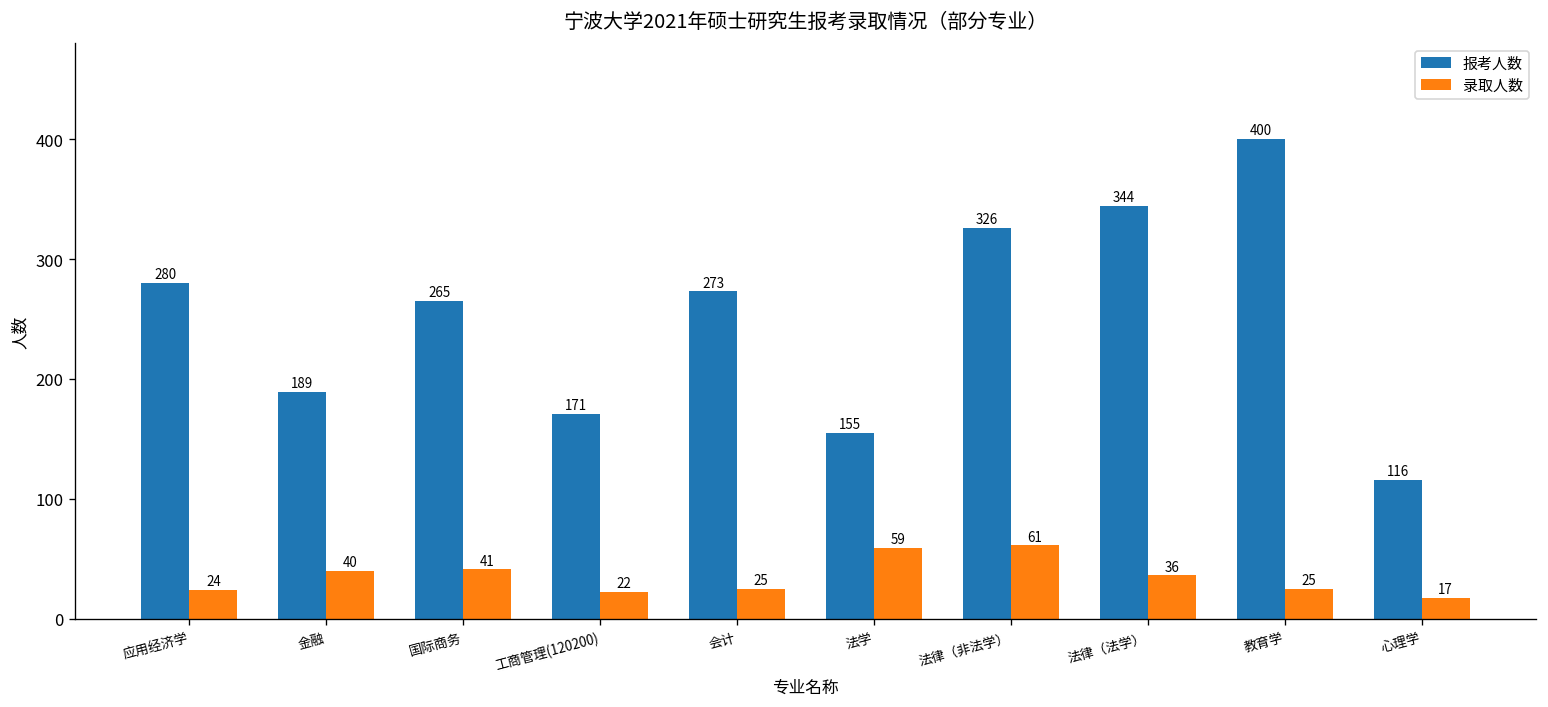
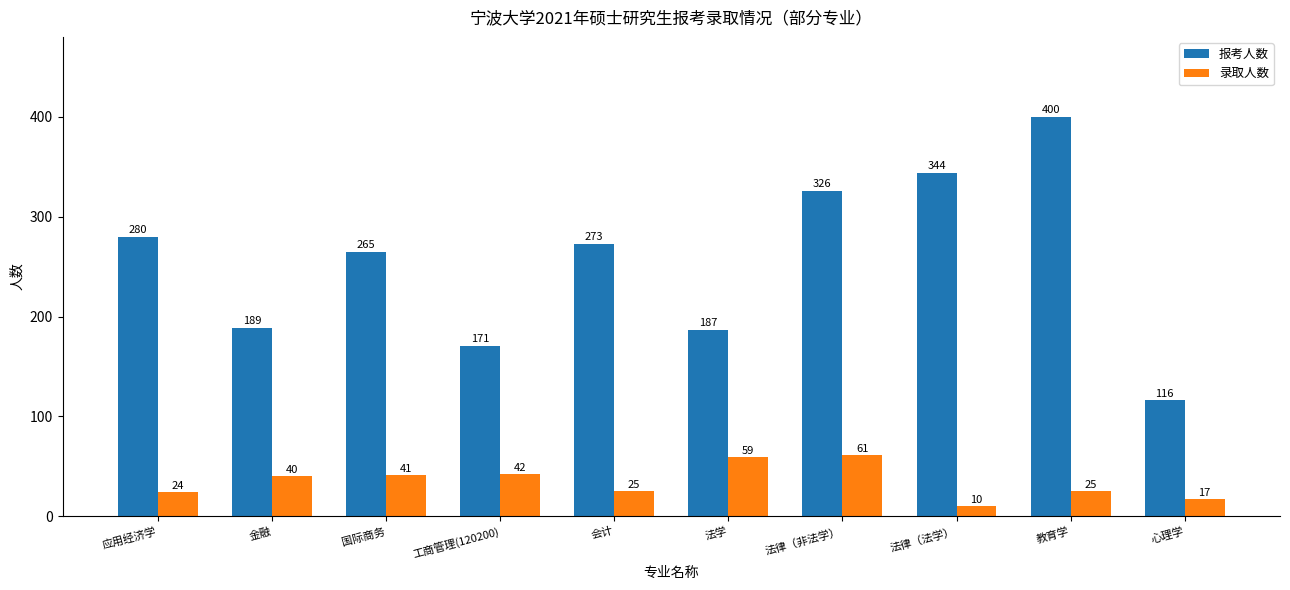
录取人数, 工商管理(120200): 22 -> 42
报考人数, 法学: 155 -> 187
录取人数, 法律（法学）: 36 -> 10
